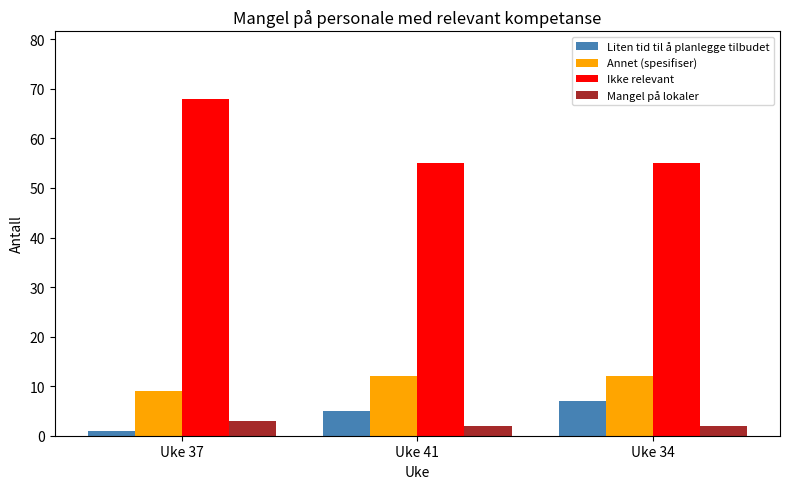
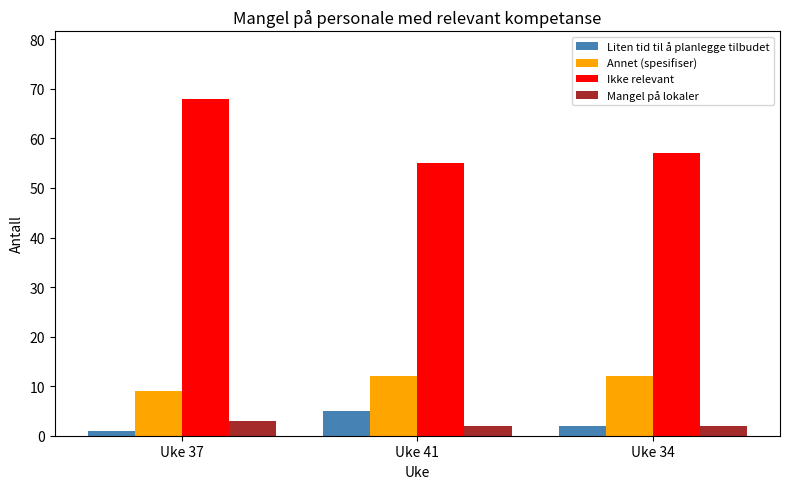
Liten tid til å planlegge tilbudet, Uke 34: 7 -> 2
Ikke relevant, Uke 34: 55 -> 57
